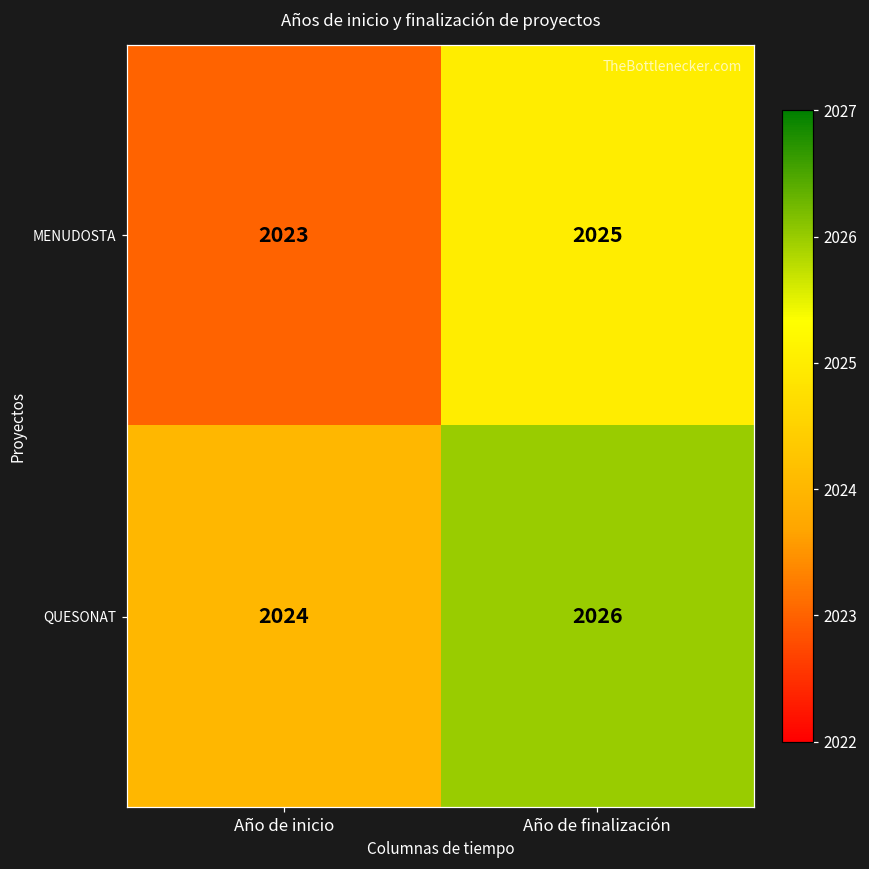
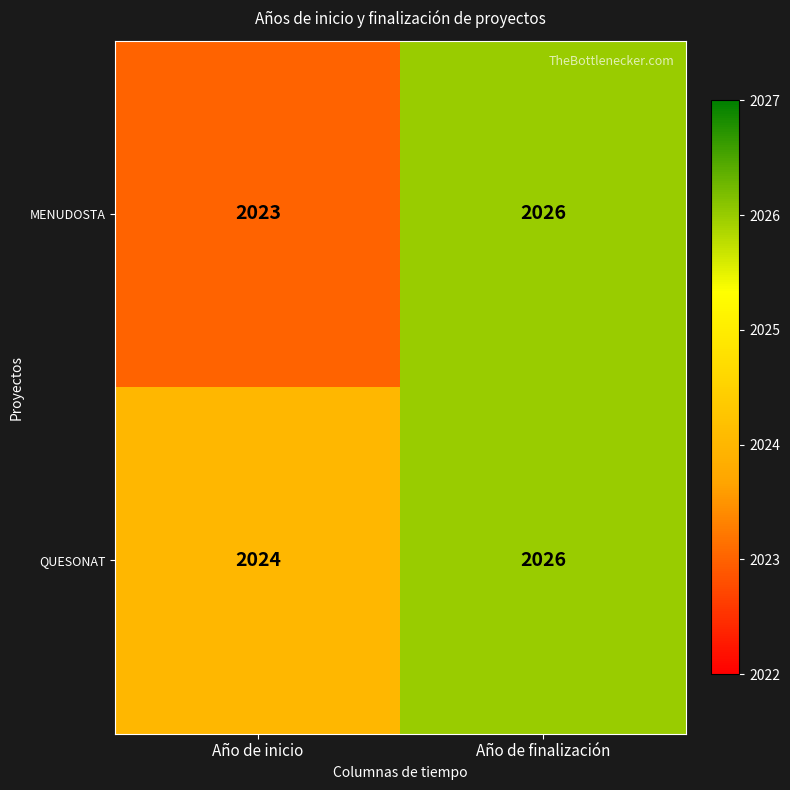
MENUDOSTA, Año de finalización: 2025 -> 2026
